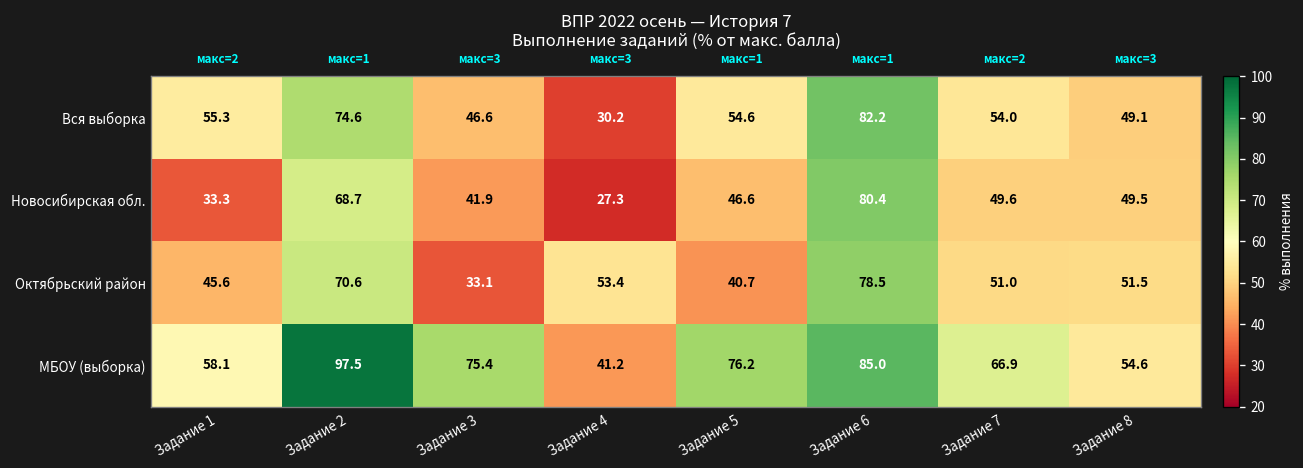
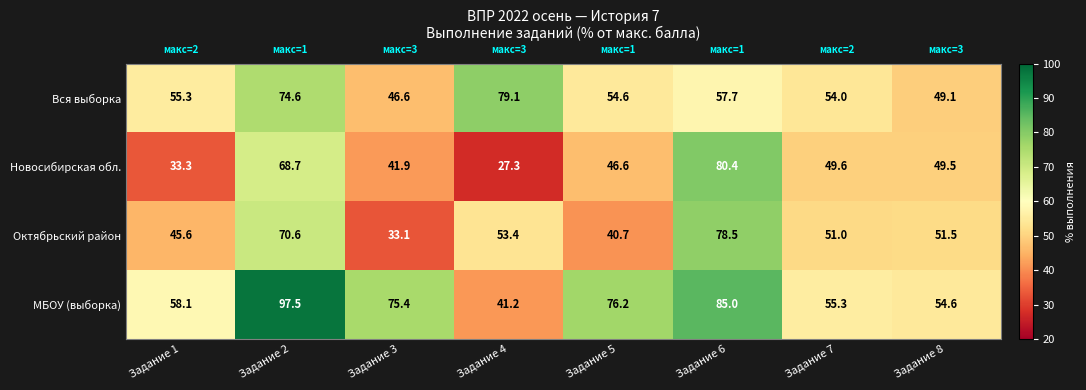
Вся выборка, Задание 4: 30.2 -> 79.1
Вся выборка, Задание 6: 82.2 -> 57.7
МБОУ (выборка), Задание 7: 66.9 -> 55.3
